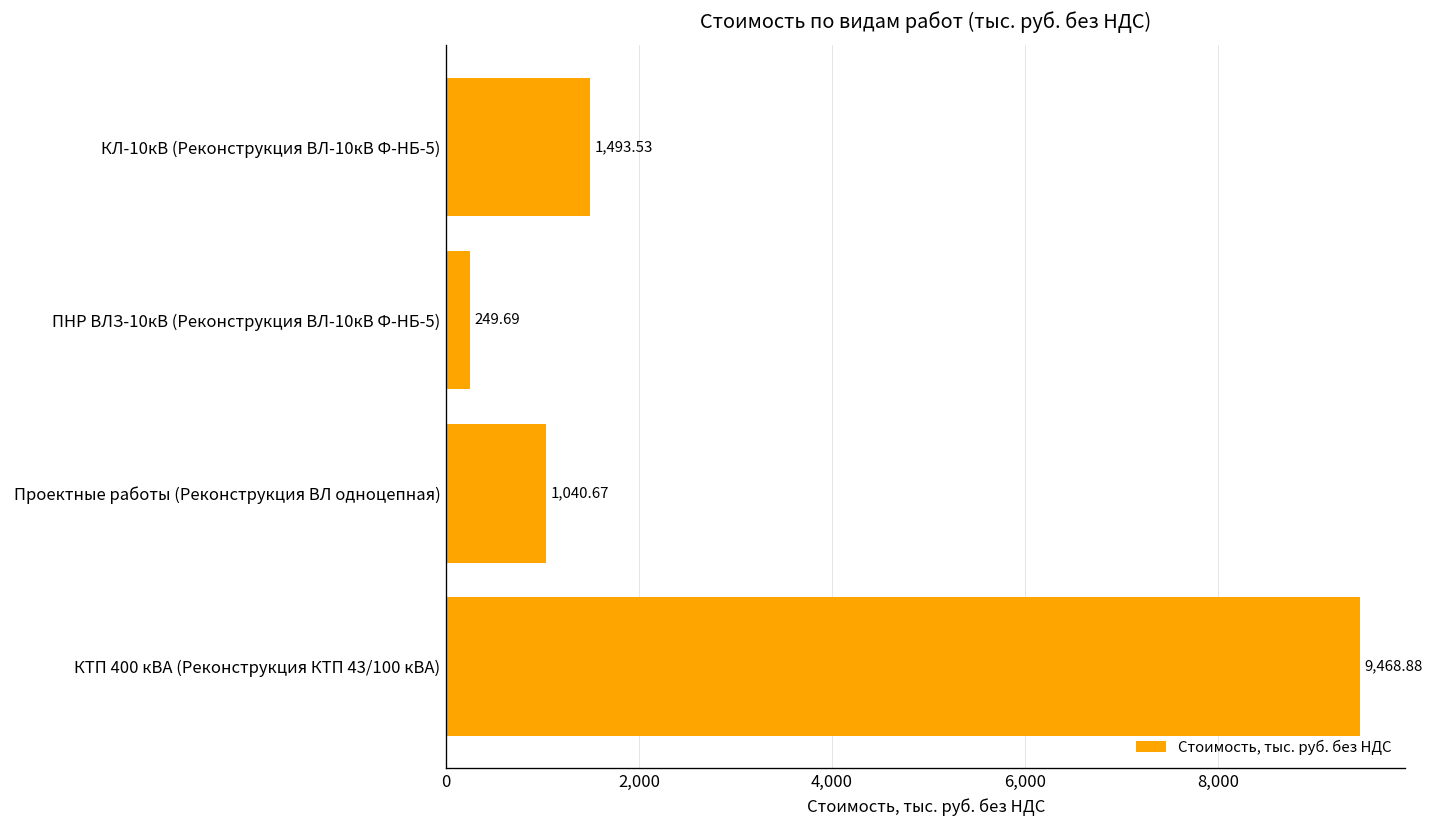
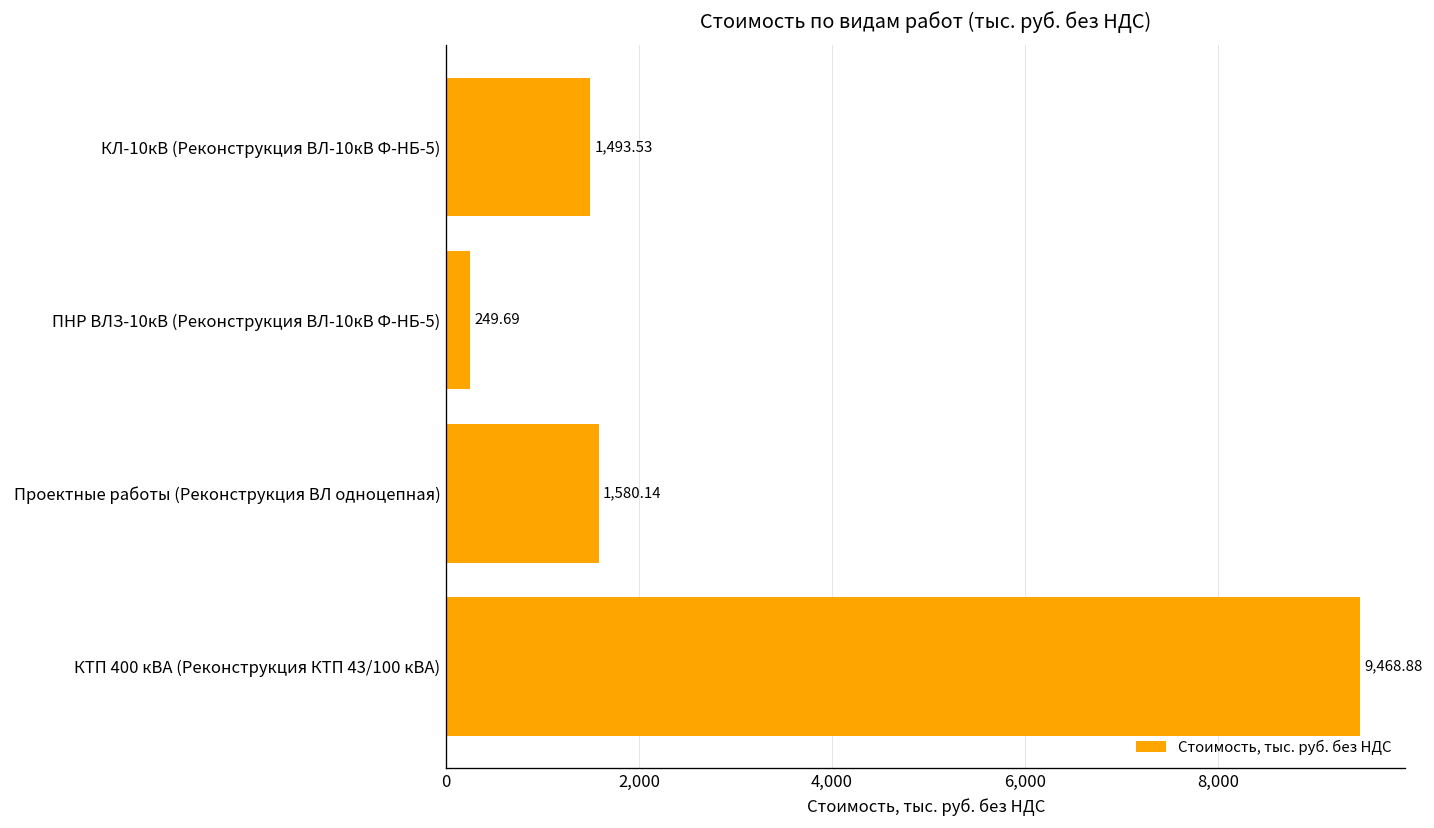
Проектные работы (Реконструкция ВЛ одноцепная): 1,040.67 -> 1,580.14
